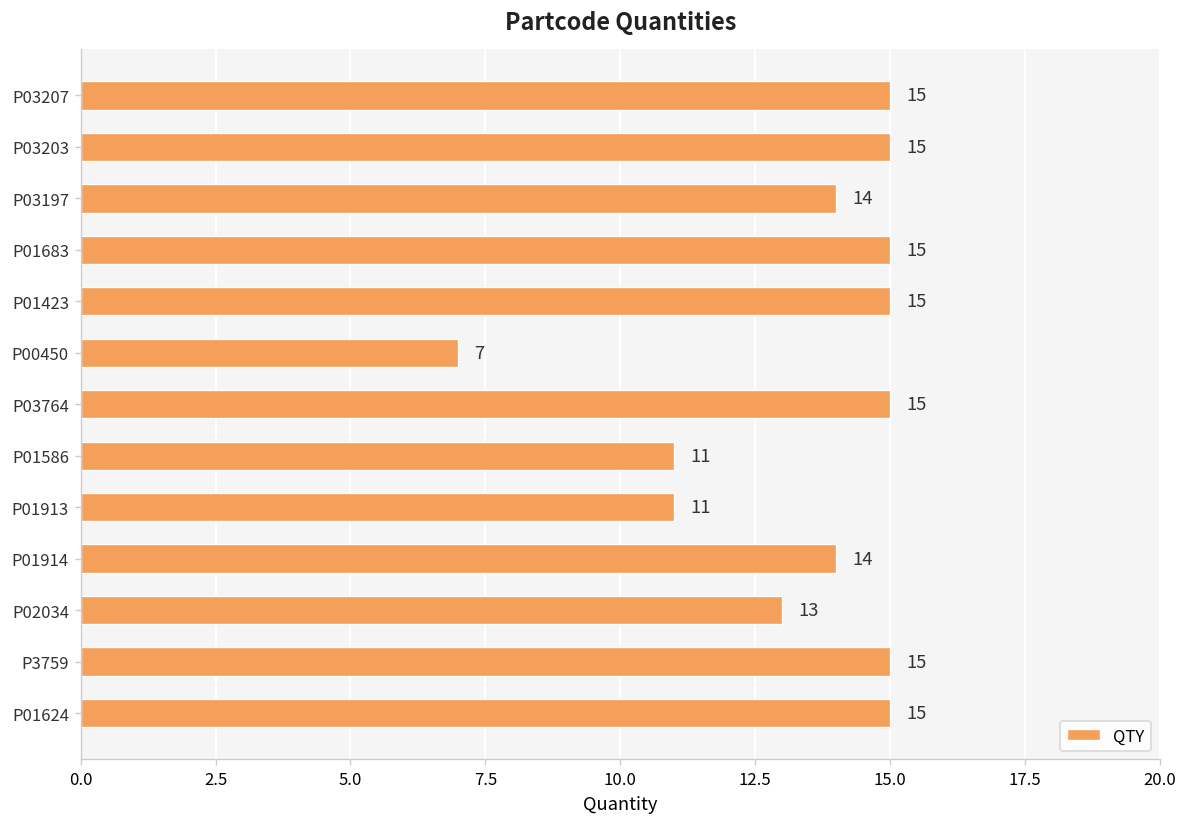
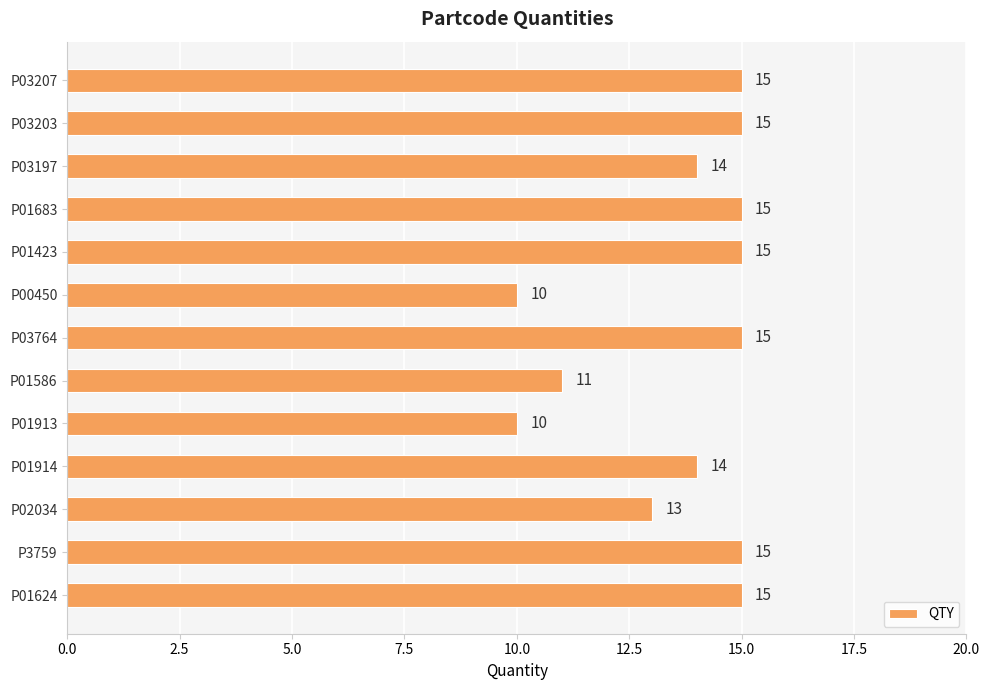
P00450: 7 -> 10
P01913: 11 -> 10
